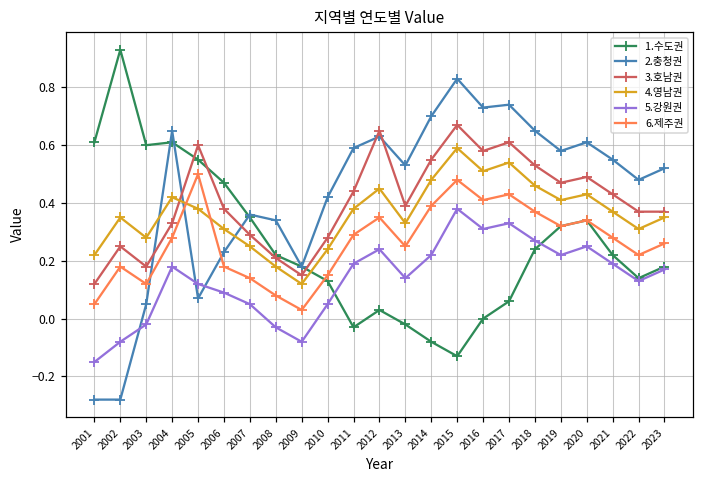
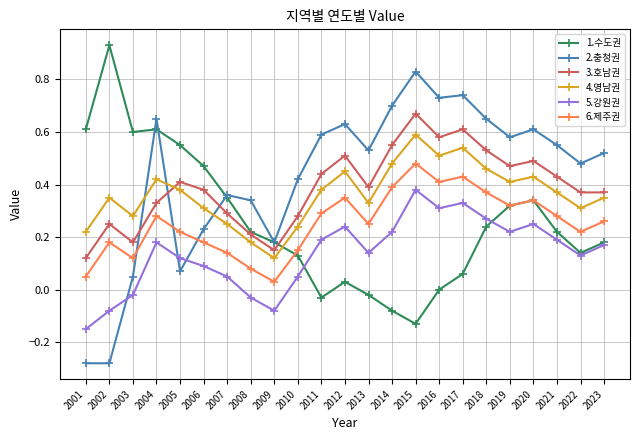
3.호남권, 2005: 0.60 -> 0.41
6.제주권, 2005: 0.50 -> 0.22
3.호남권, 2012: 0.65 -> 0.51
